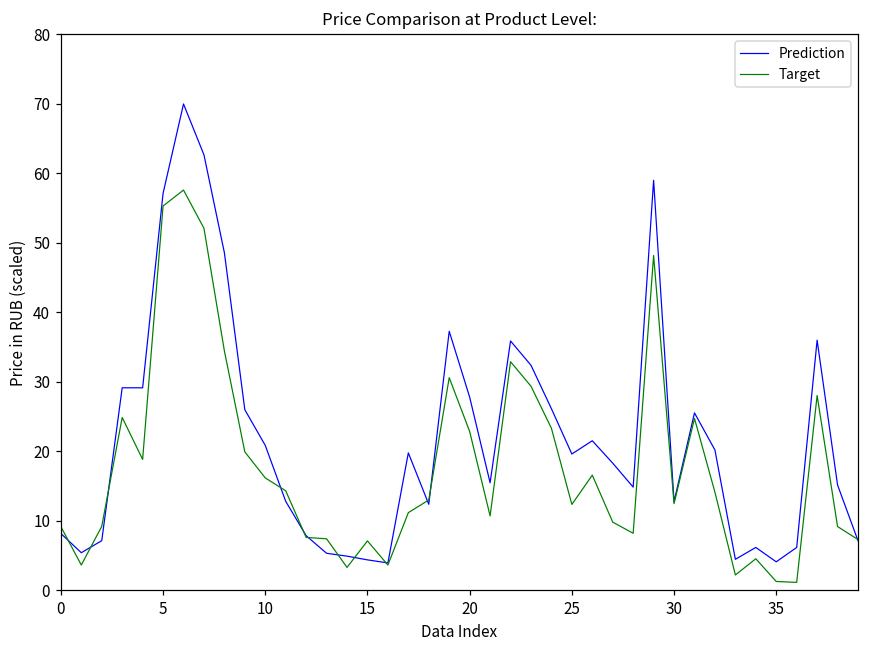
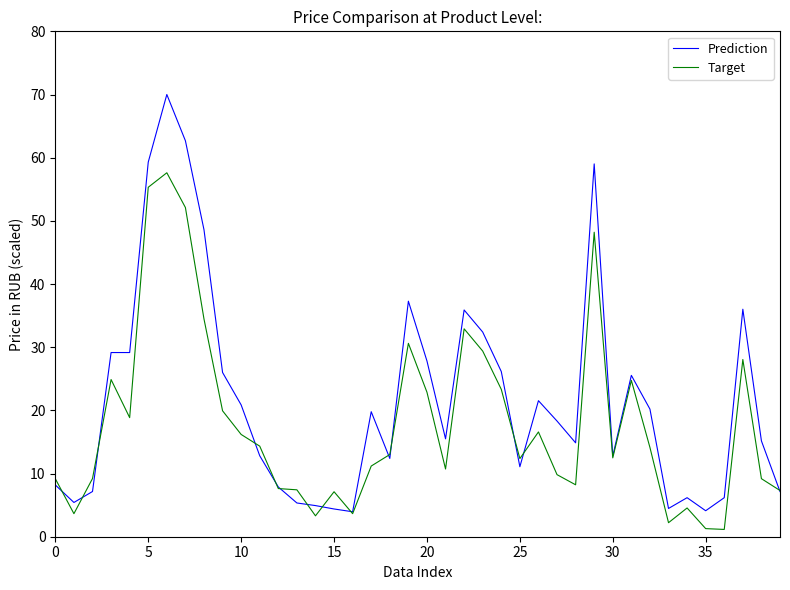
Prediction, 5: 57 -> 59
Prediction, 25: 20 -> 11
